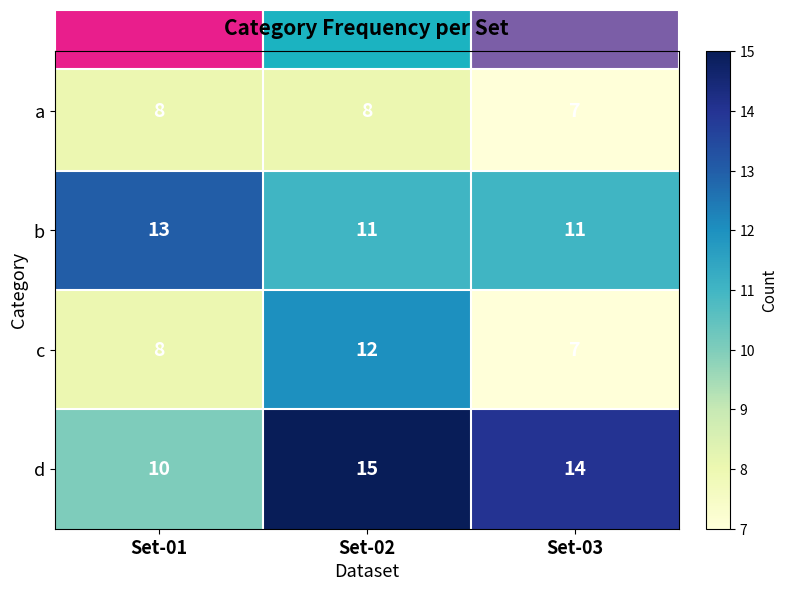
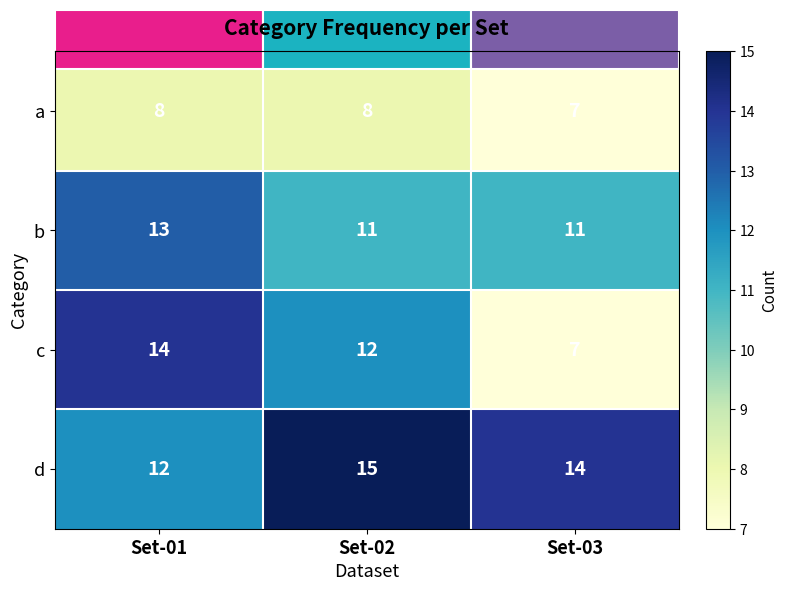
c, Set-01: 8 -> 14
d, Set-01: 10 -> 12
